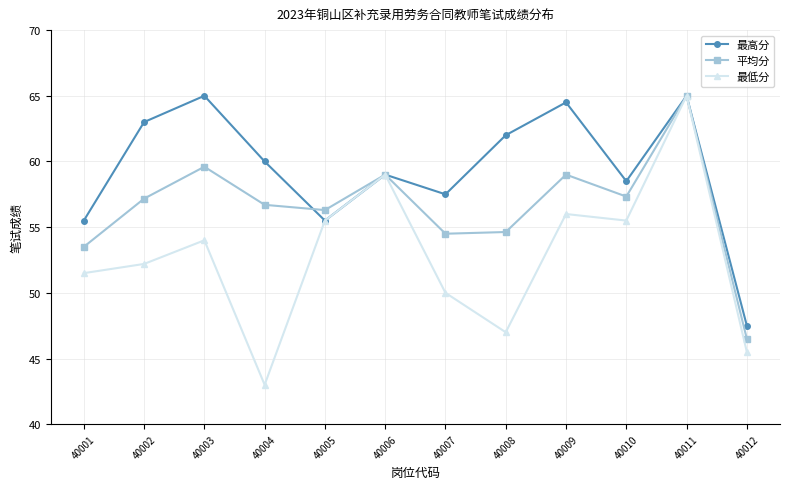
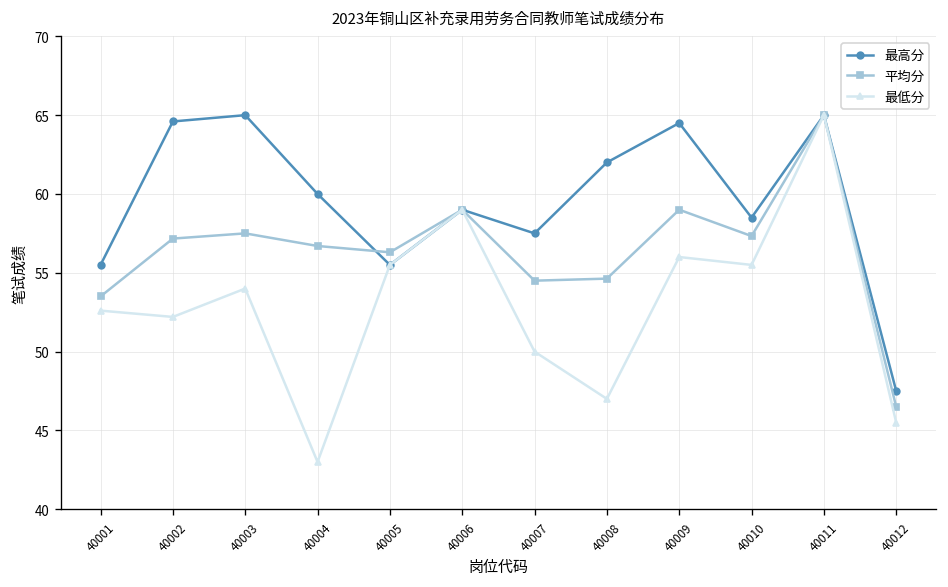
最低分, 40001: 51.5 -> 52.6
最高分, 40002: 63.0 -> 64.6
平均分, 40003: 59.6 -> 57.5
